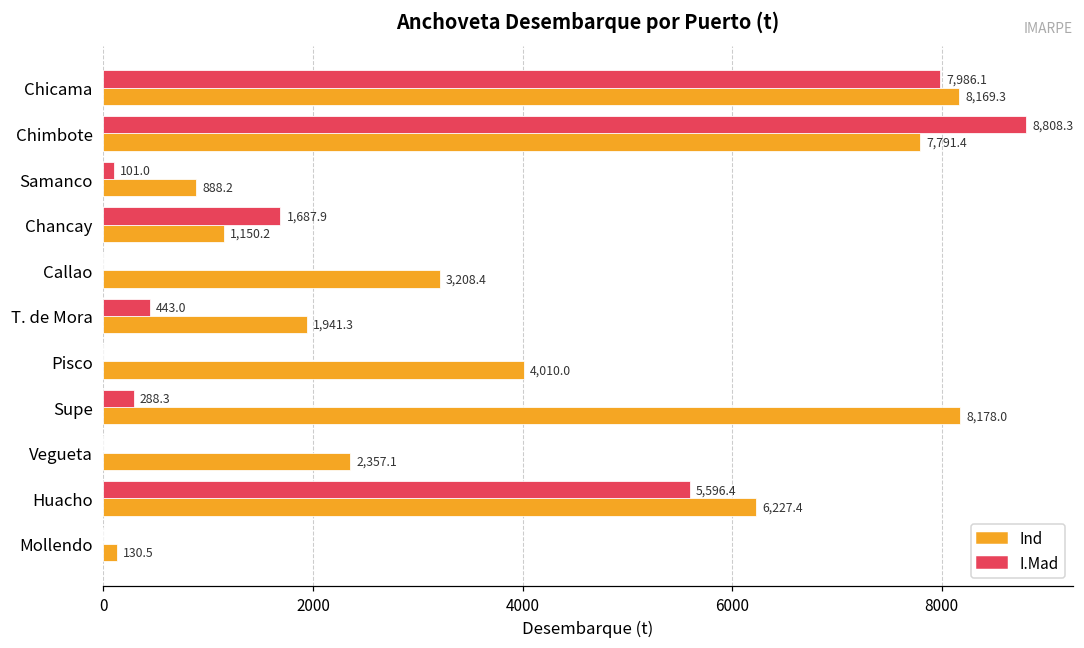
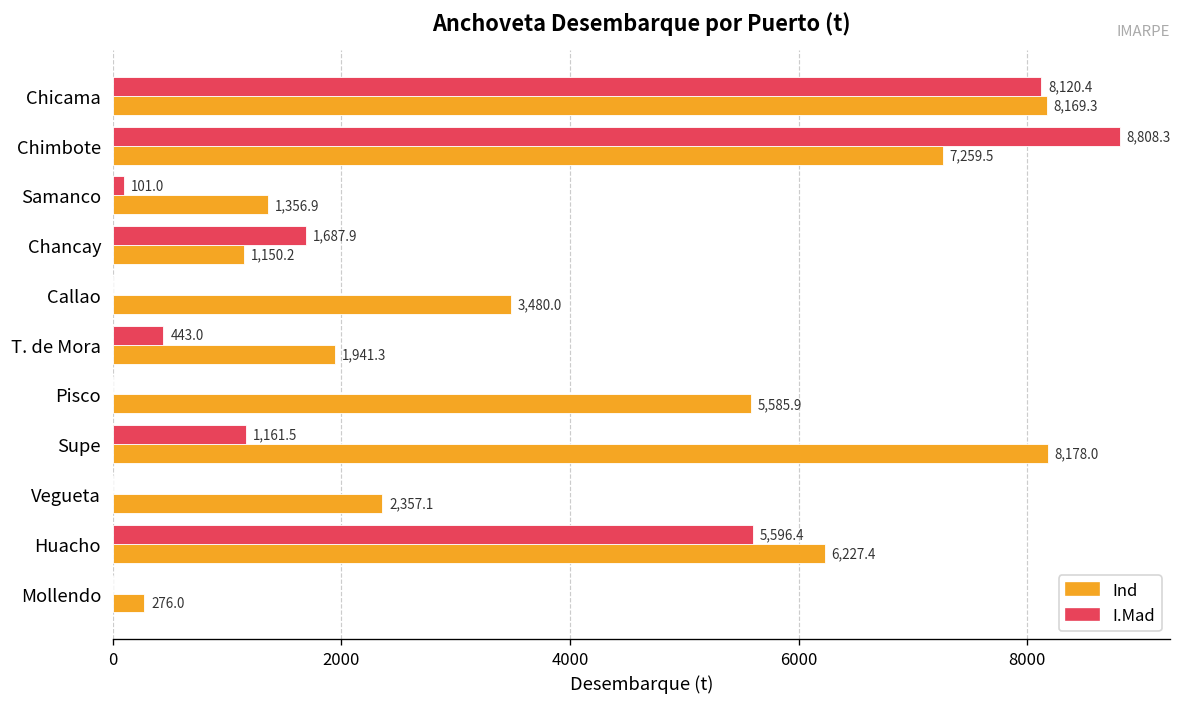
I.Mad, Chicama: 7,986.1 -> 8,120.4
Ind, Chimbote: 7,791.4 -> 7,259.5
Ind, Samanco: 888.2 -> 1,356.9
Ind, Callao: 3,208.4 -> 3,480.0
Ind, Pisco: 4,010.0 -> 5,585.9
I.Mad, Supe: 288.3 -> 1,161.5
Ind, Mollendo: 130.5 -> 276.0
